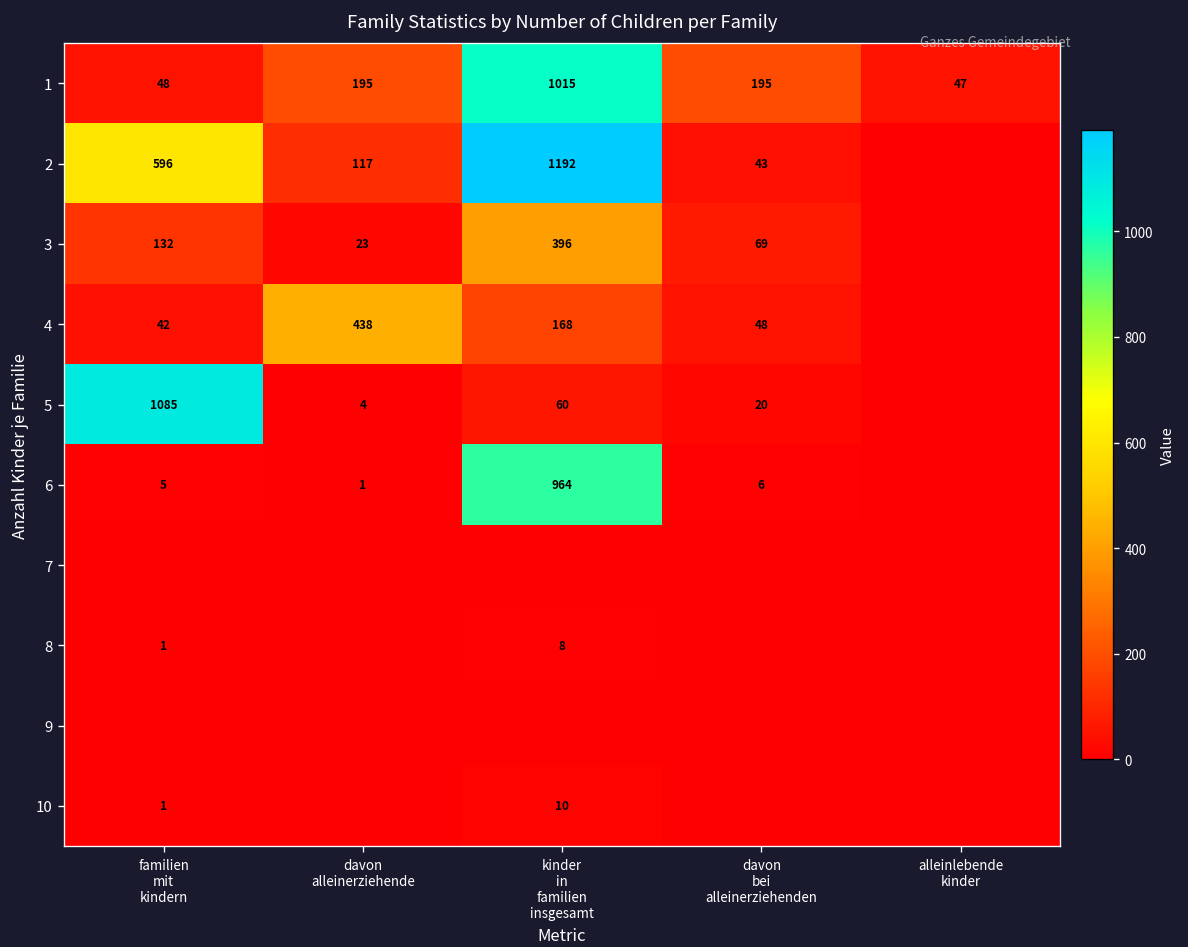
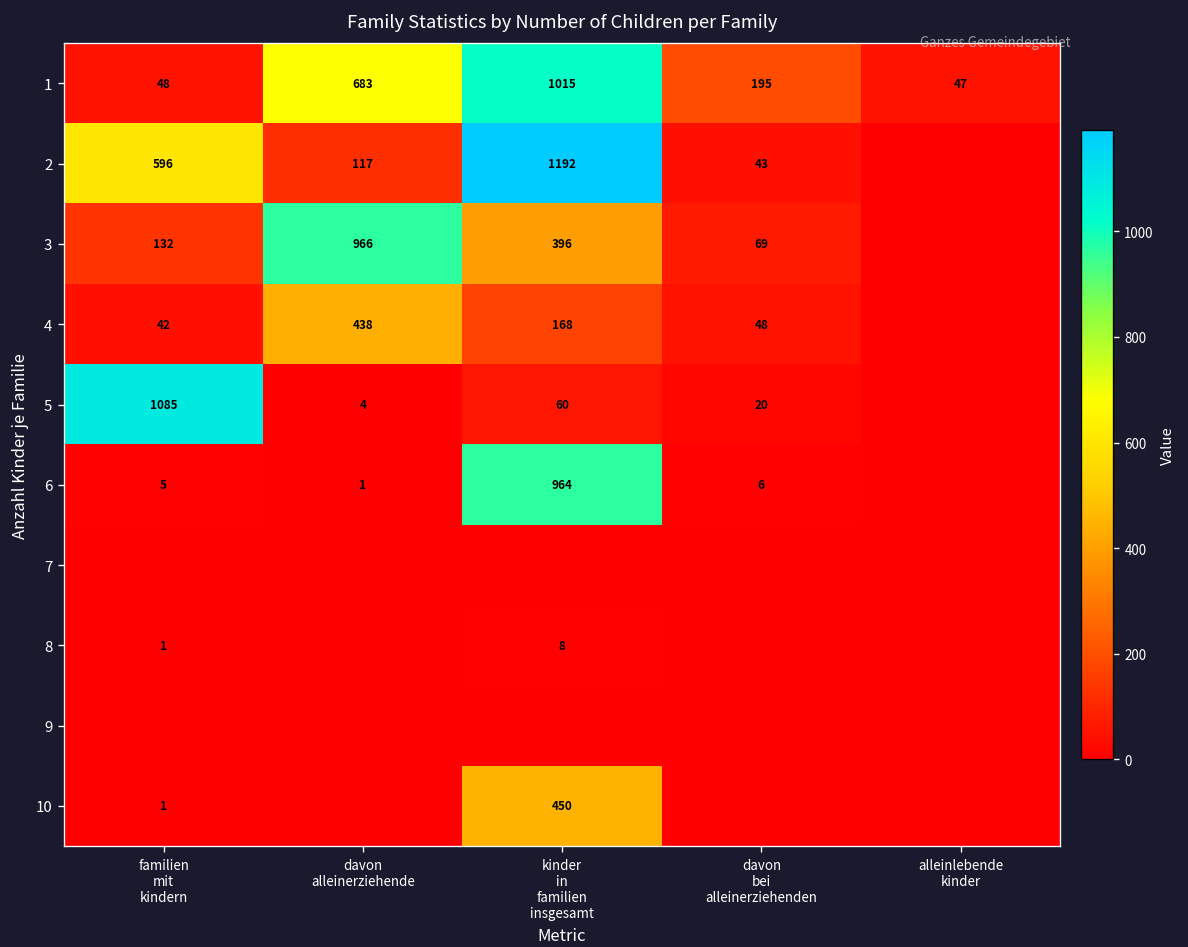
1, davon alleinerziehende: 195 -> 683
3, davon alleinerziehende: 23 -> 966
10, kinder in familien insgesamt: 10 -> 450
